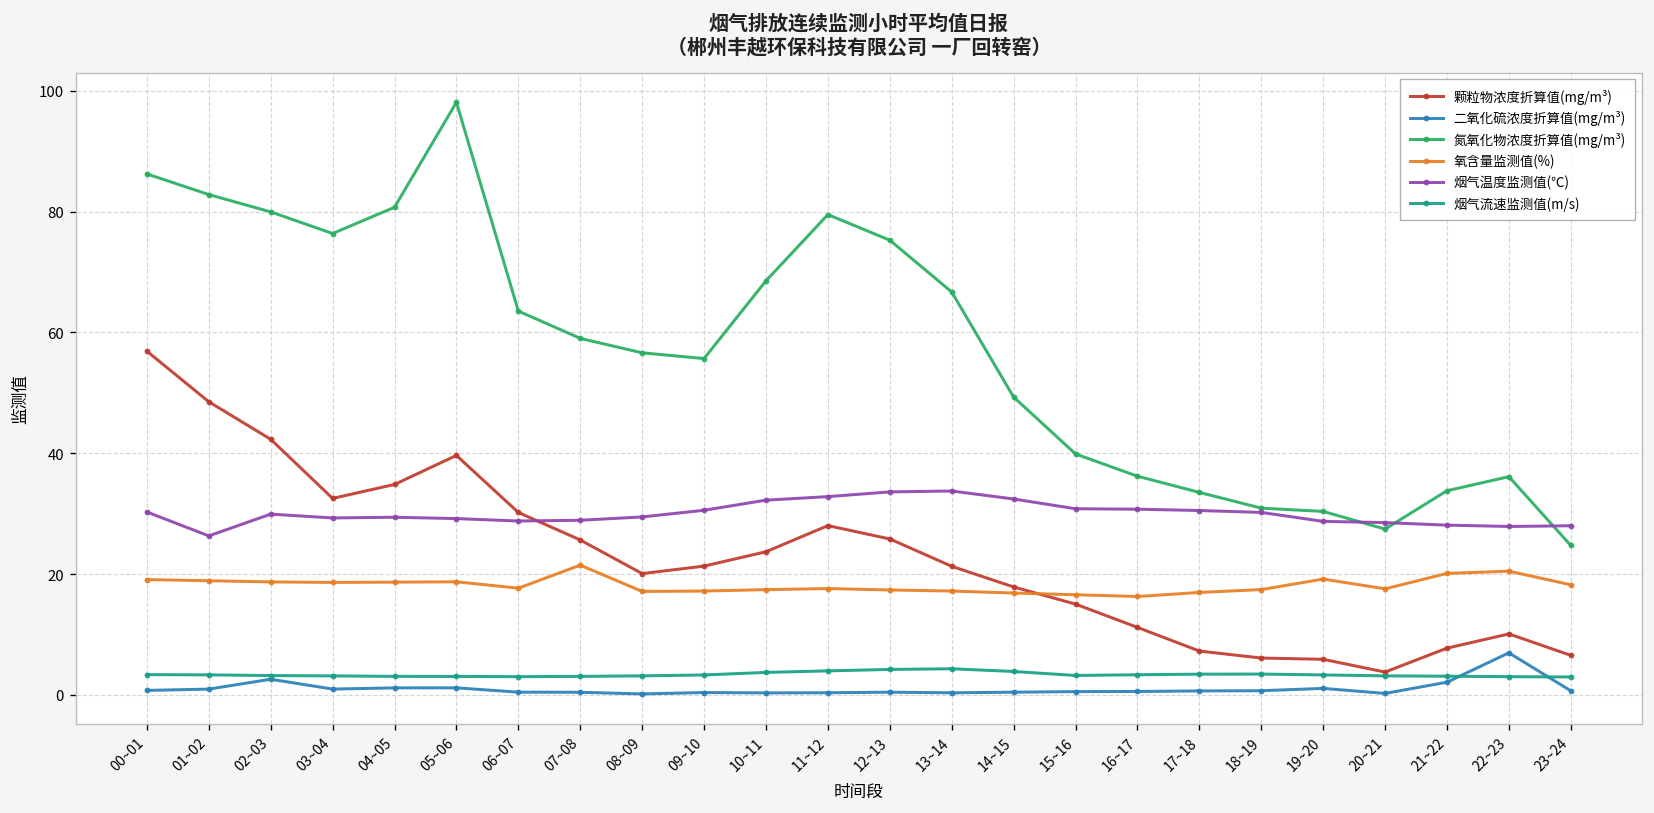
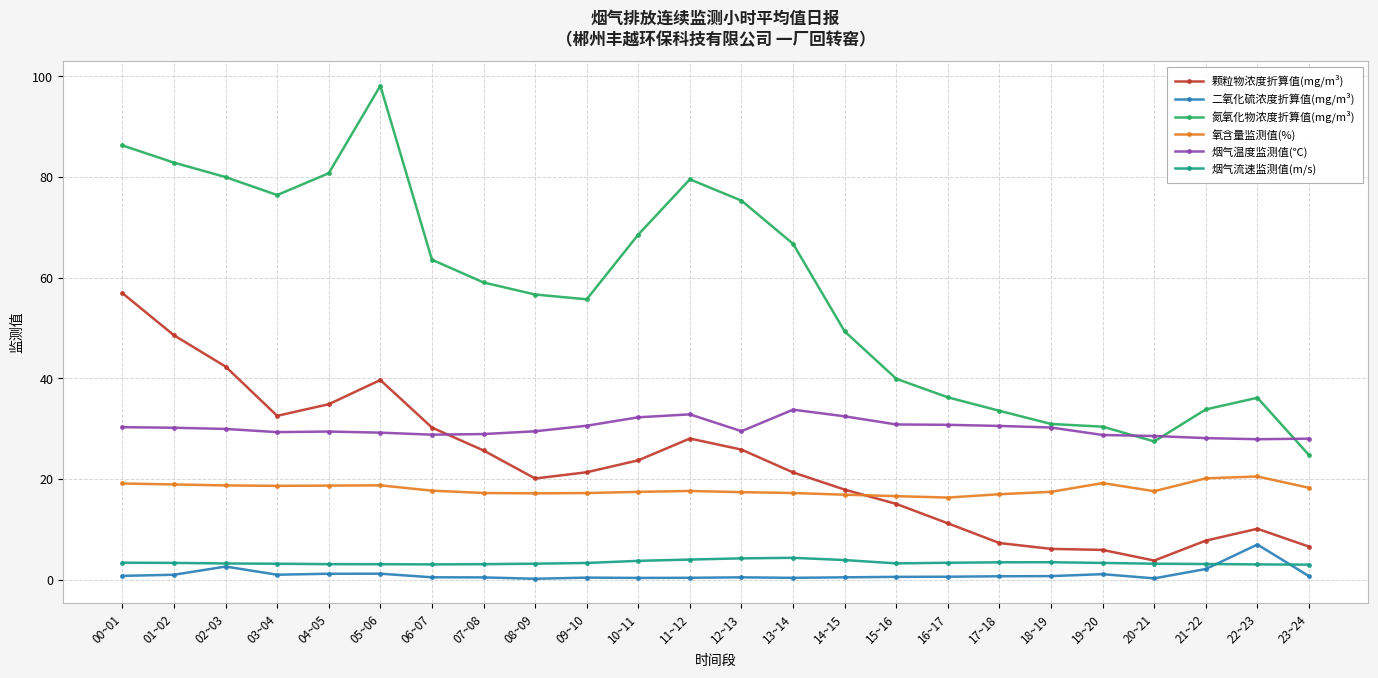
烟气温度监测值(℃), 01~02: 26 -> 30
氧含量监测值(%), 07~08: 21 -> 17
烟气温度监测值(℃), 12~13: 34 -> 29
